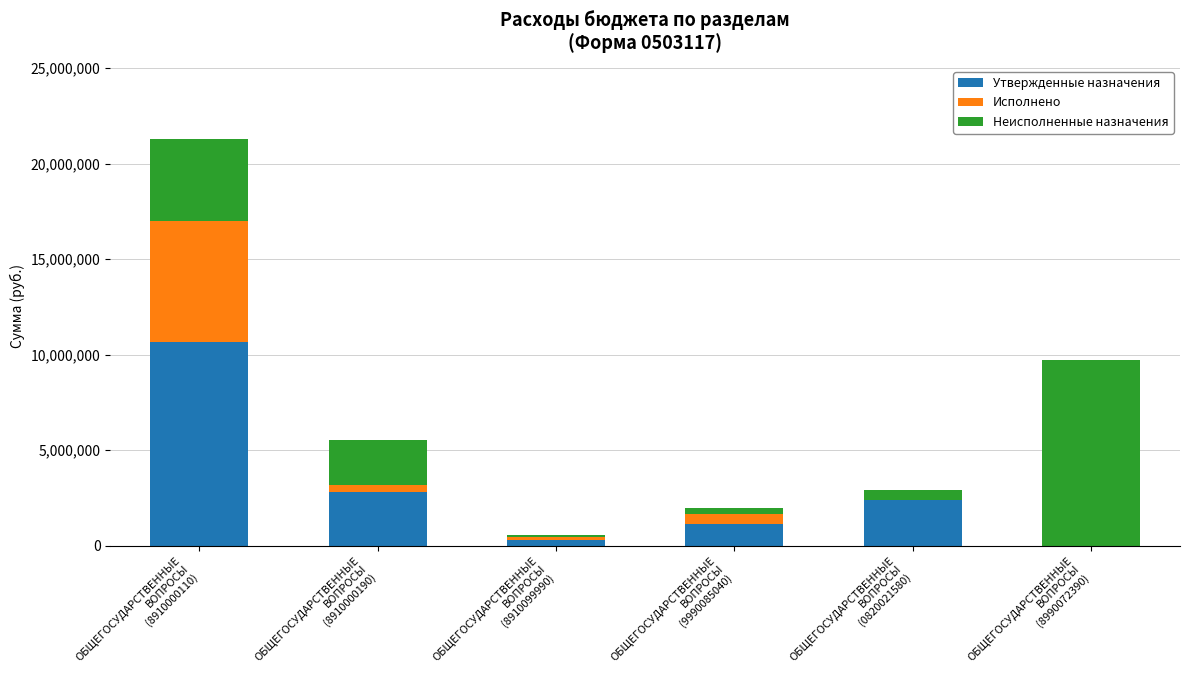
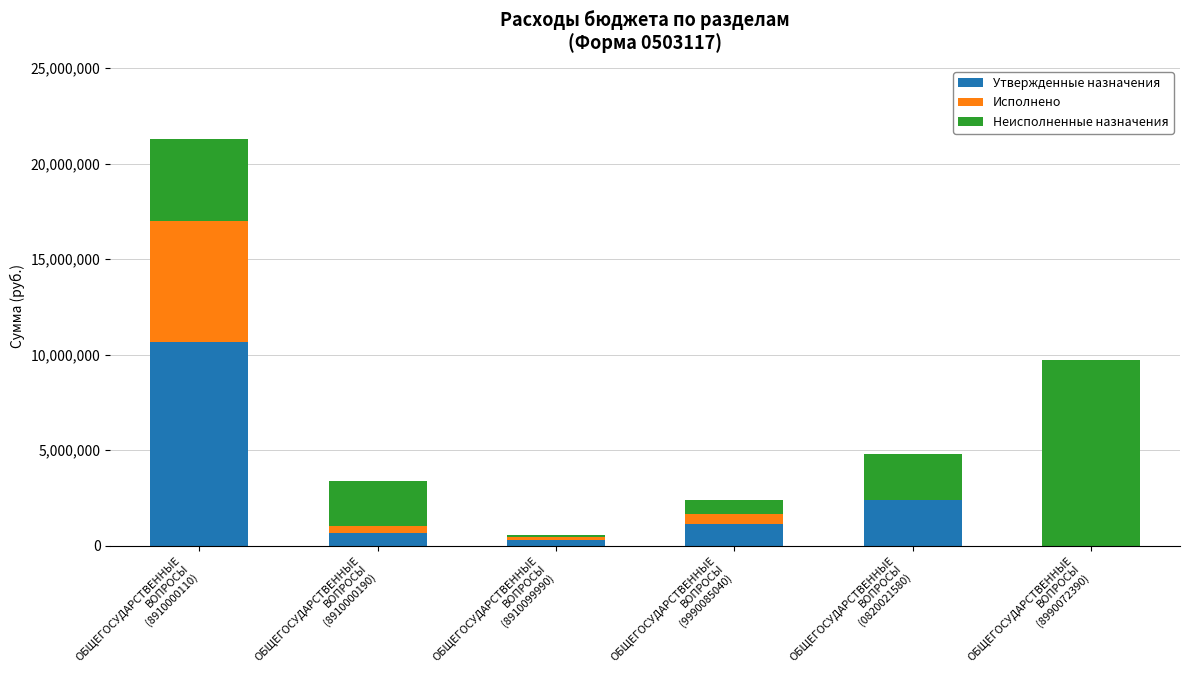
Утвержденные назначения, ОБЩЕГОСУДАРСТВЕННЫЕ ВОПРОСЫ (8910000190): 2,800,000 -> 700,000
Неисполненные назначения, ОБЩЕГОСУДАРСТВЕННЫЕ ВОПРОСЫ (9990085040): 300,000 -> 800,000
Неисполненные назначения, ОБЩЕГОСУДАРСТВЕННЫЕ ВОПРОСЫ (0820021580): 500,000 -> 2,400,000
